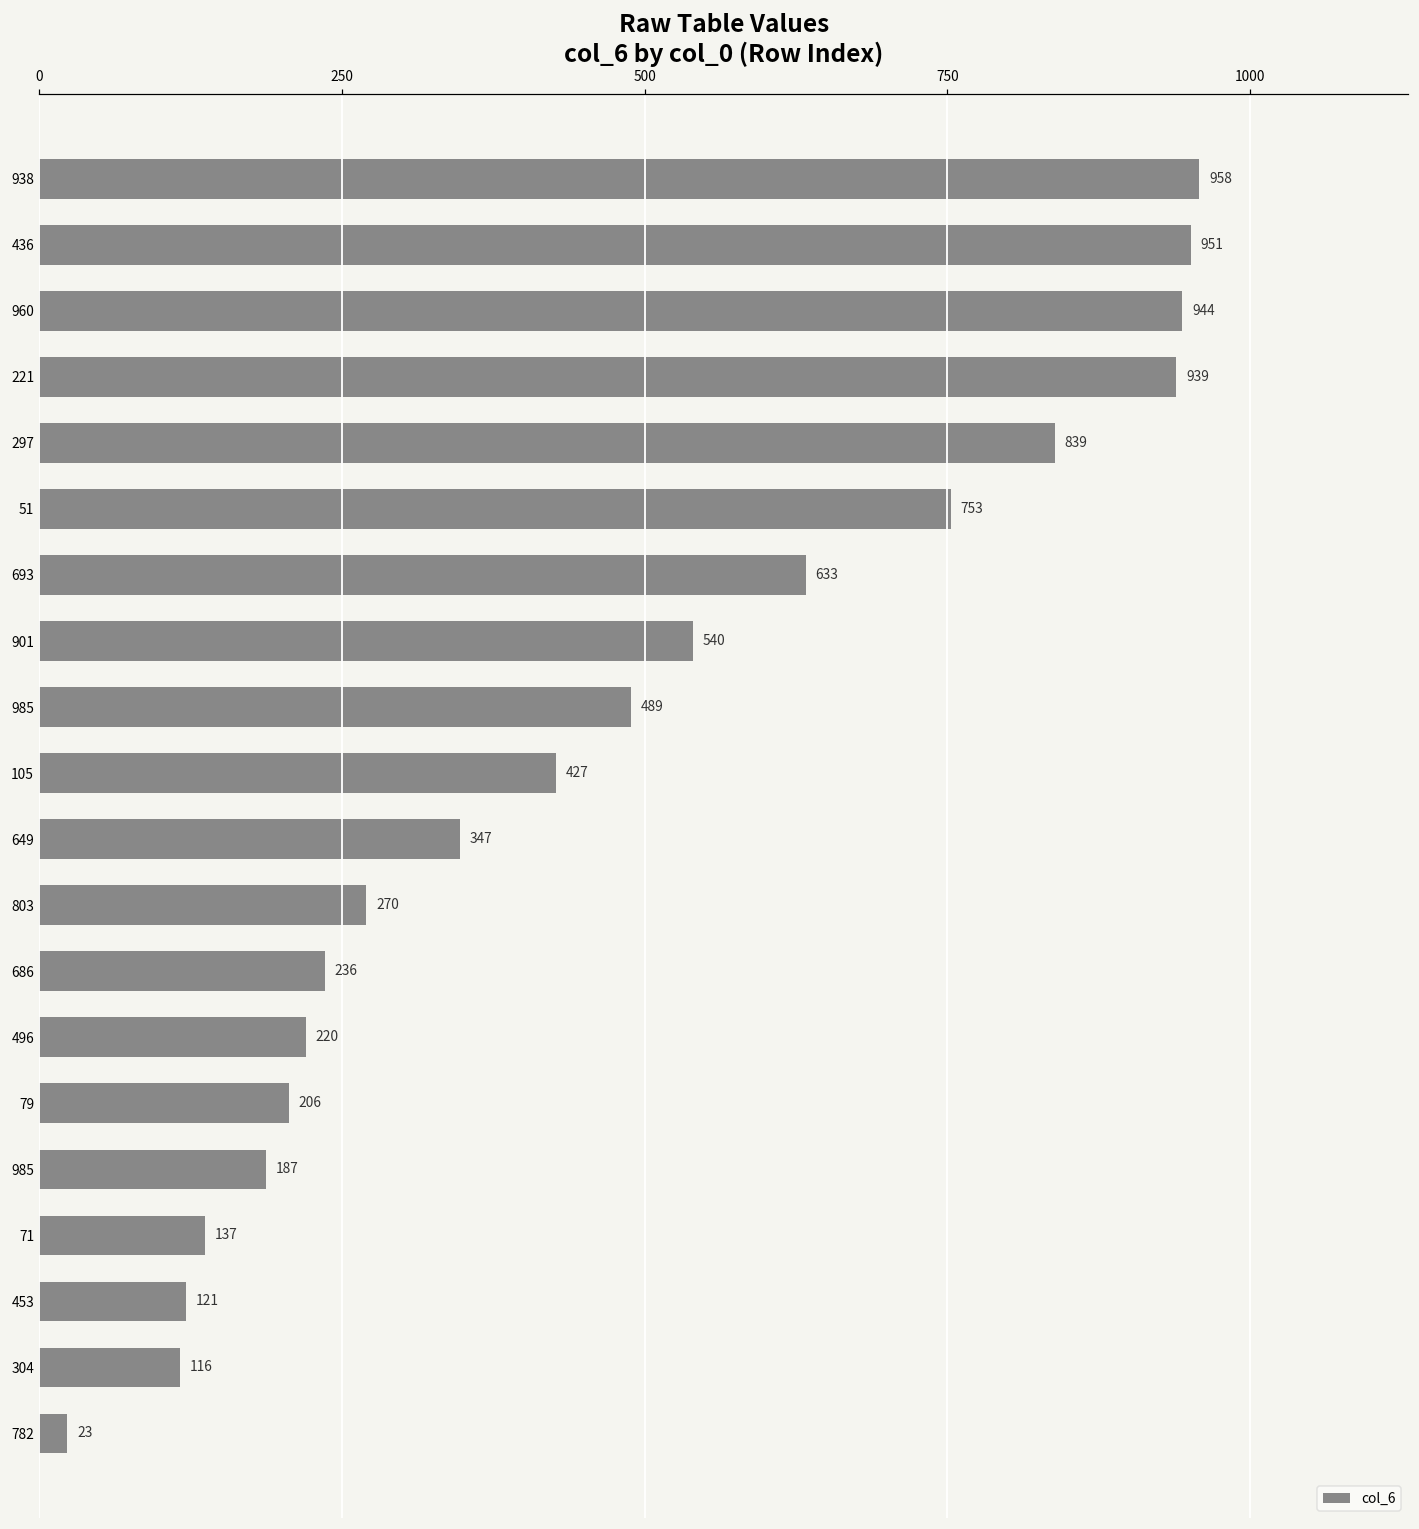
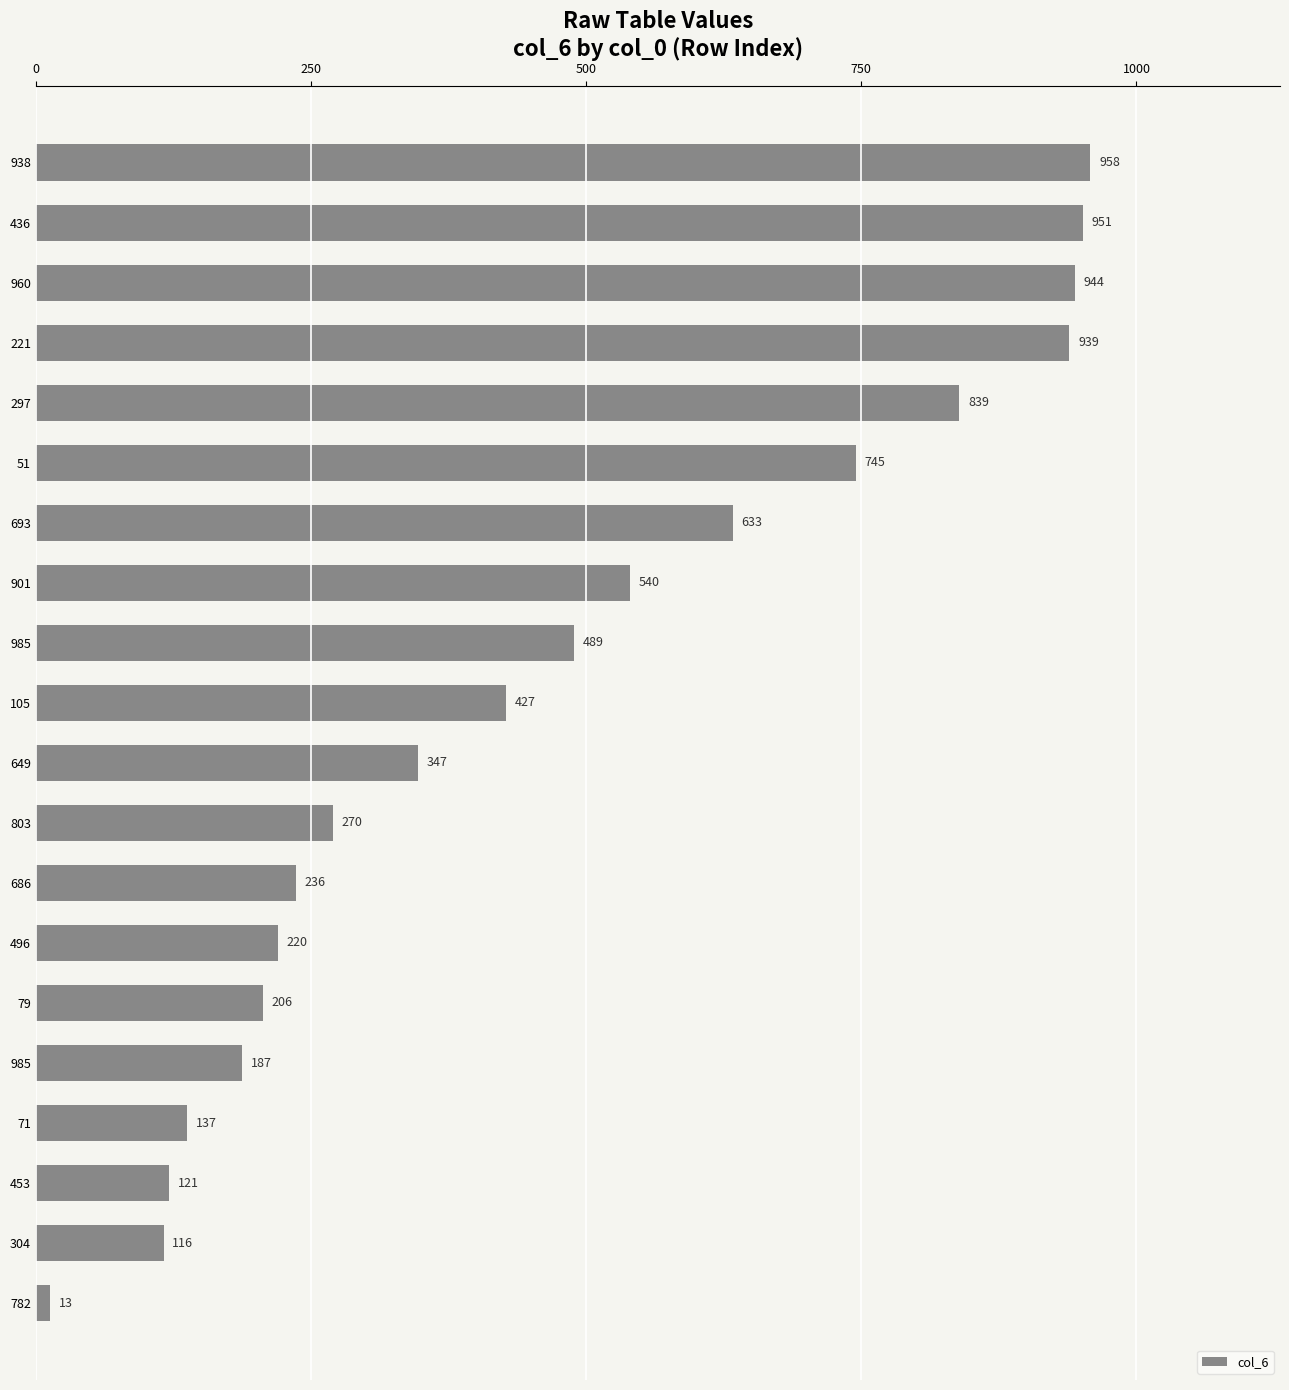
51: 753 -> 745
782: 23 -> 13
